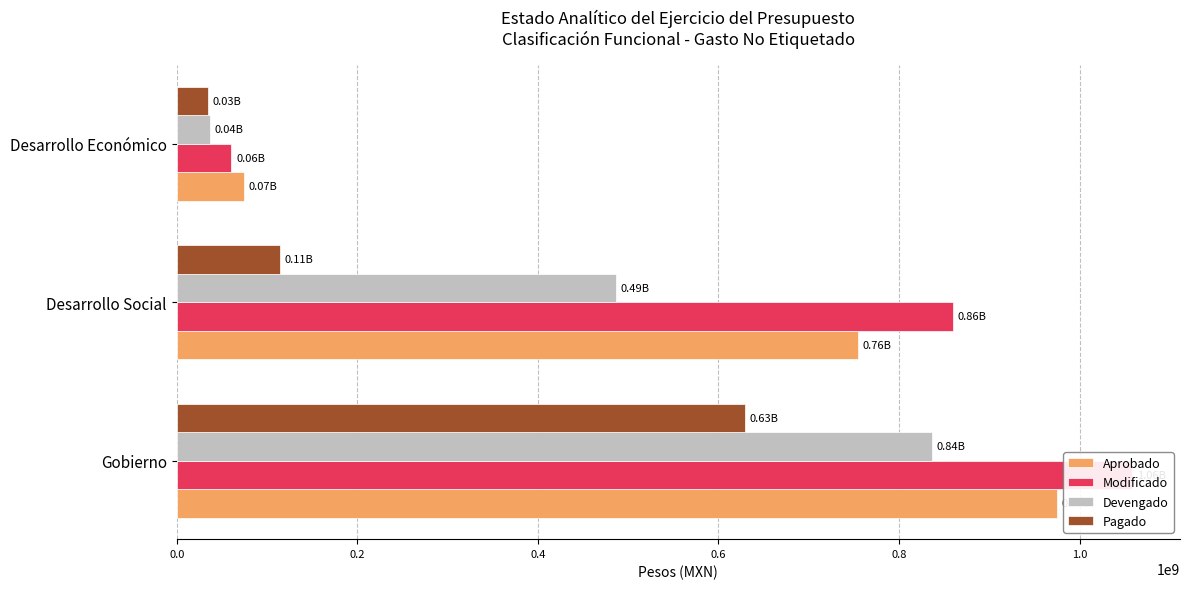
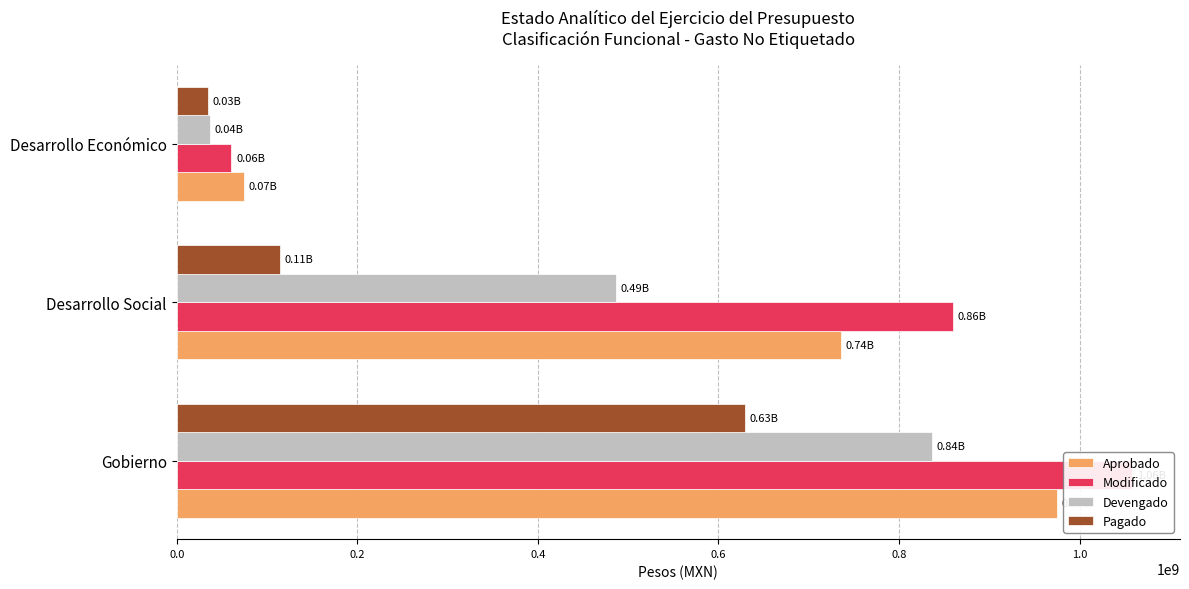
Aprobado, Desarrollo Social: 0.76B -> 0.74B
